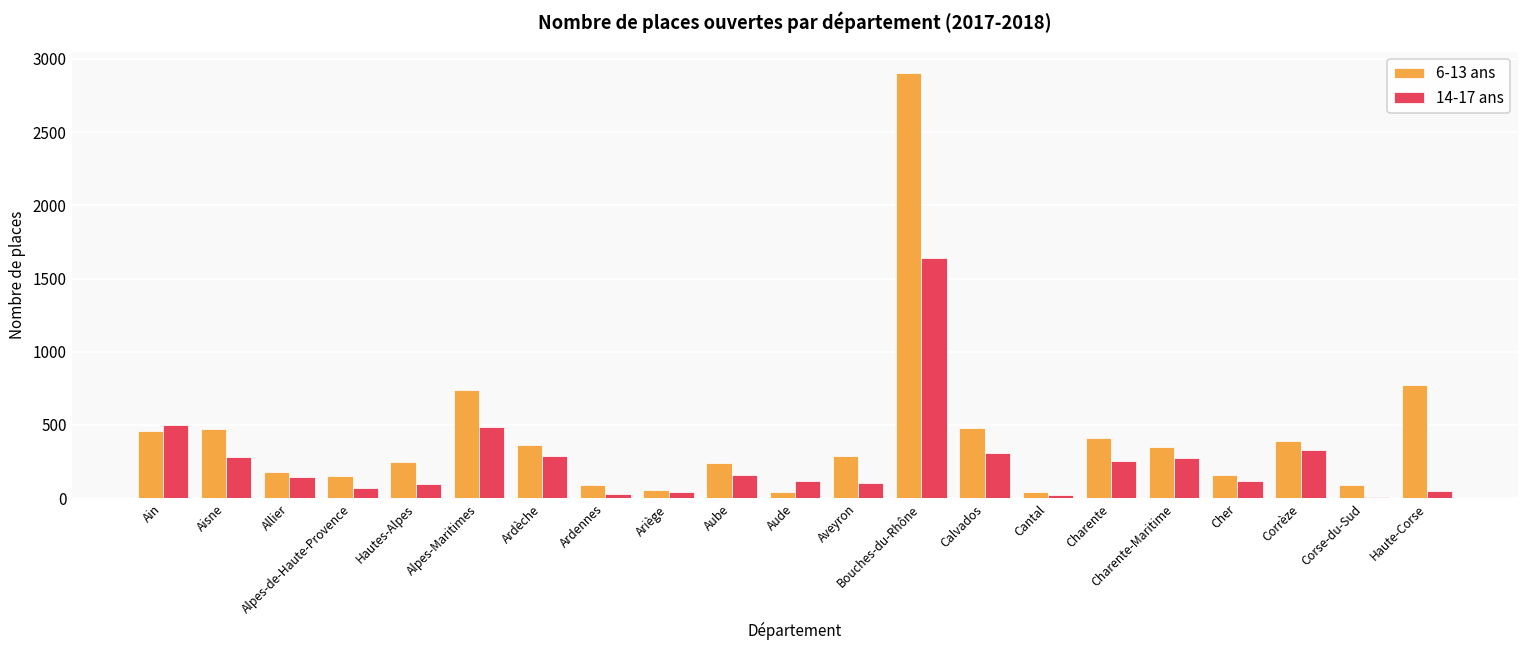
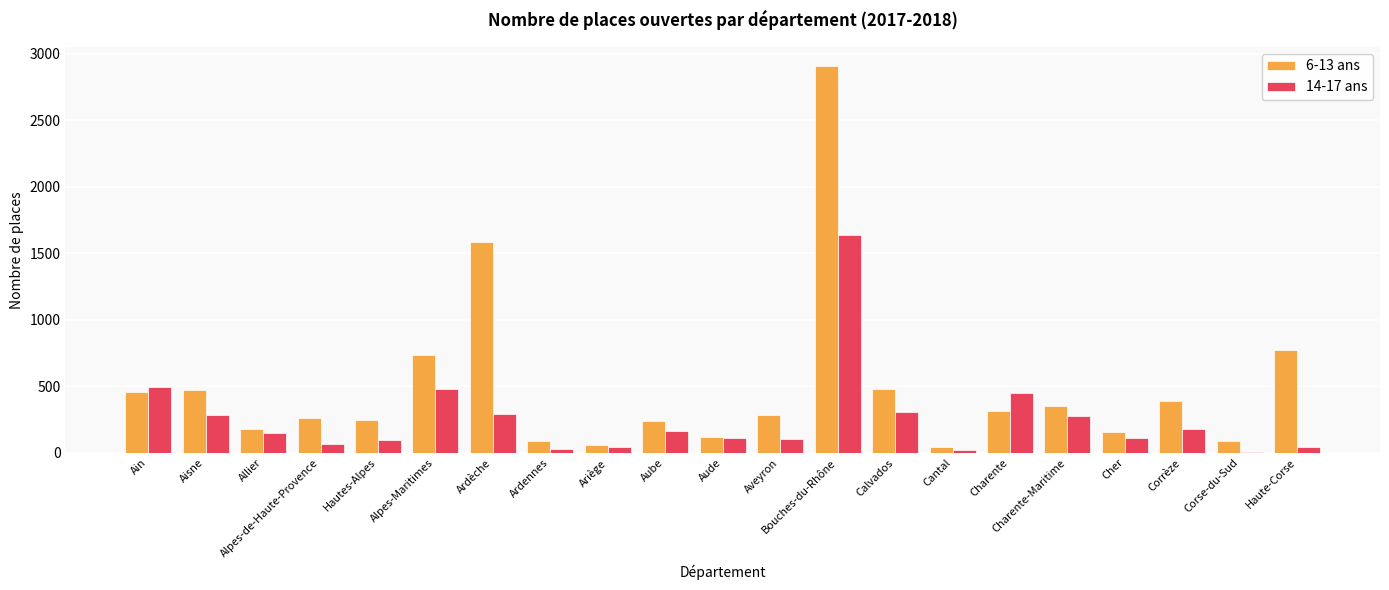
6-13 ans, Alpes-de-Haute-Provence: 150 -> 260
6-13 ans, Ardèche: 360 -> 1590
6-13 ans, Aude: 40 -> 120
6-13 ans, Charente: 410 -> 310
14-17 ans, Charente: 250 -> 450
14-17 ans, Corrèze: 330 -> 180
